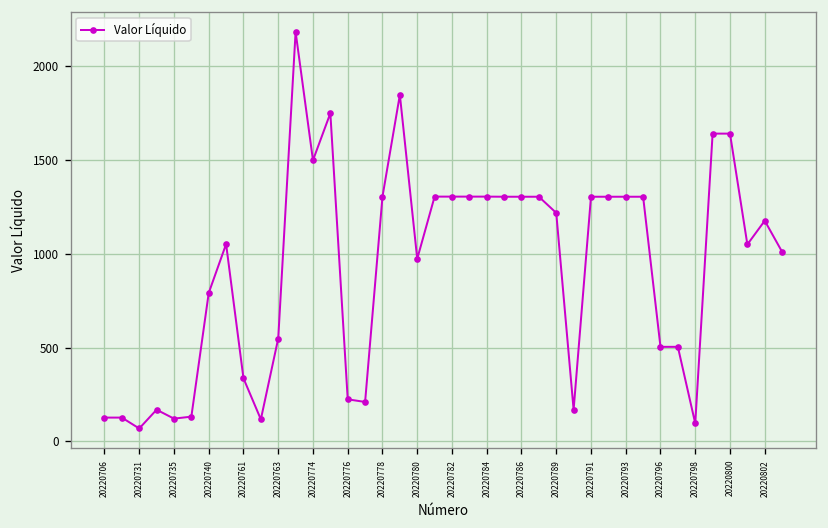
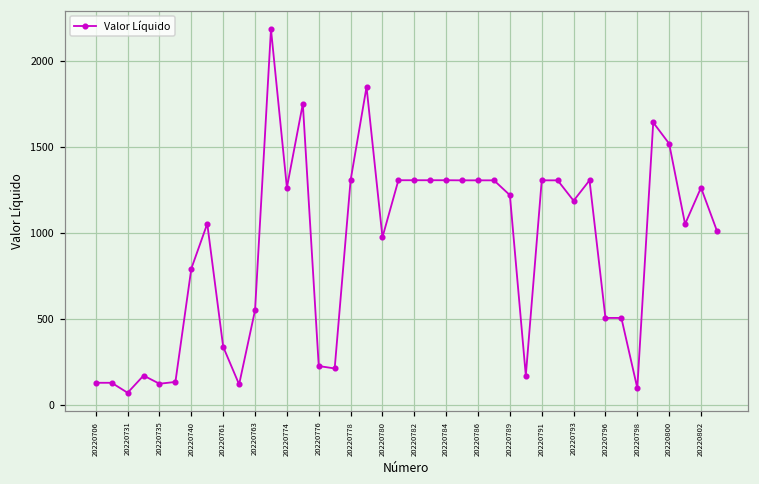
20220774: 1500 -> 1260
20220793: 1300 -> 1190
20220800: 1640 -> 1520
20220802: 1180 -> 1260
